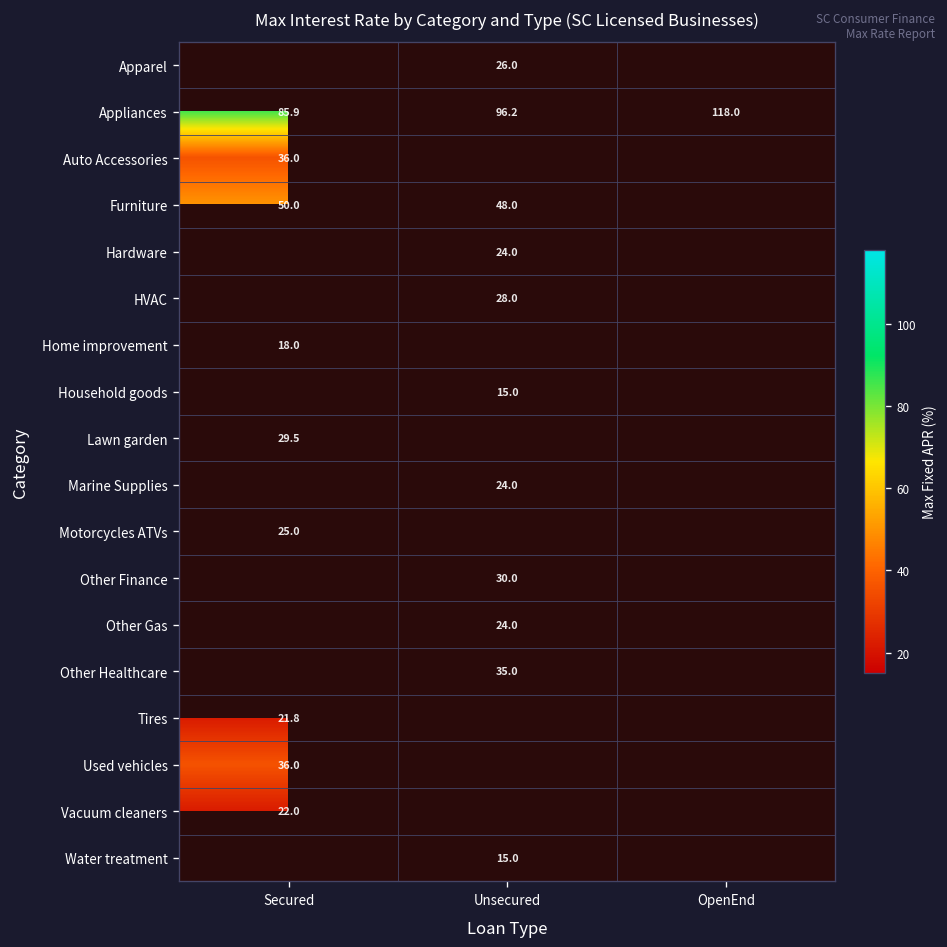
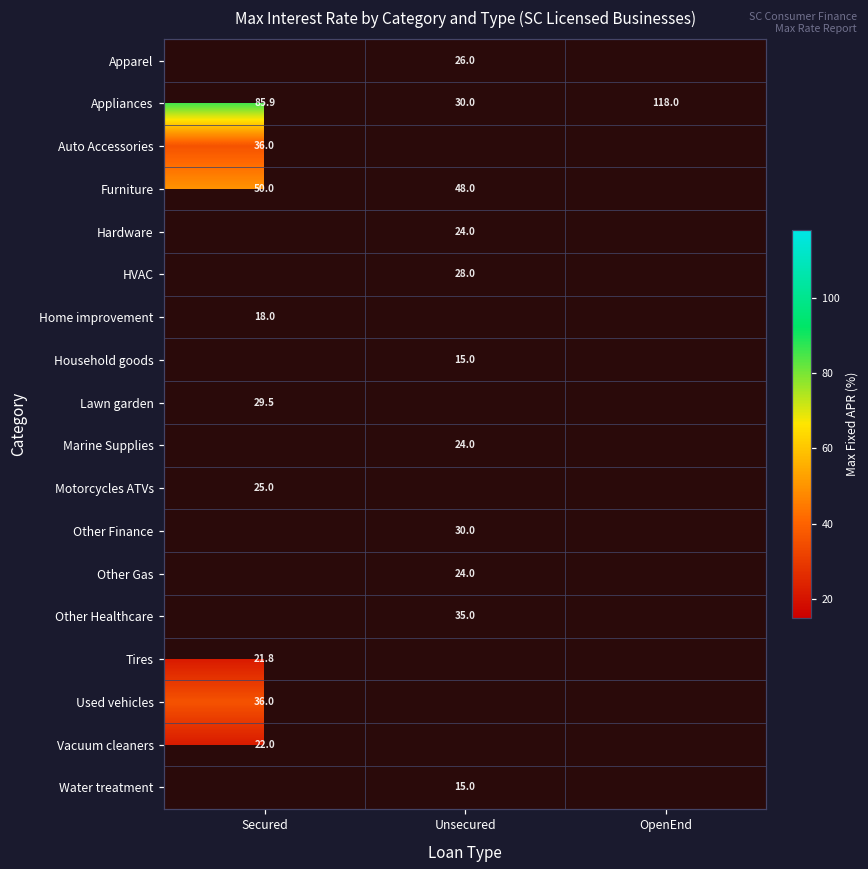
Appliances, Unsecured: 96.2 -> 30.0
